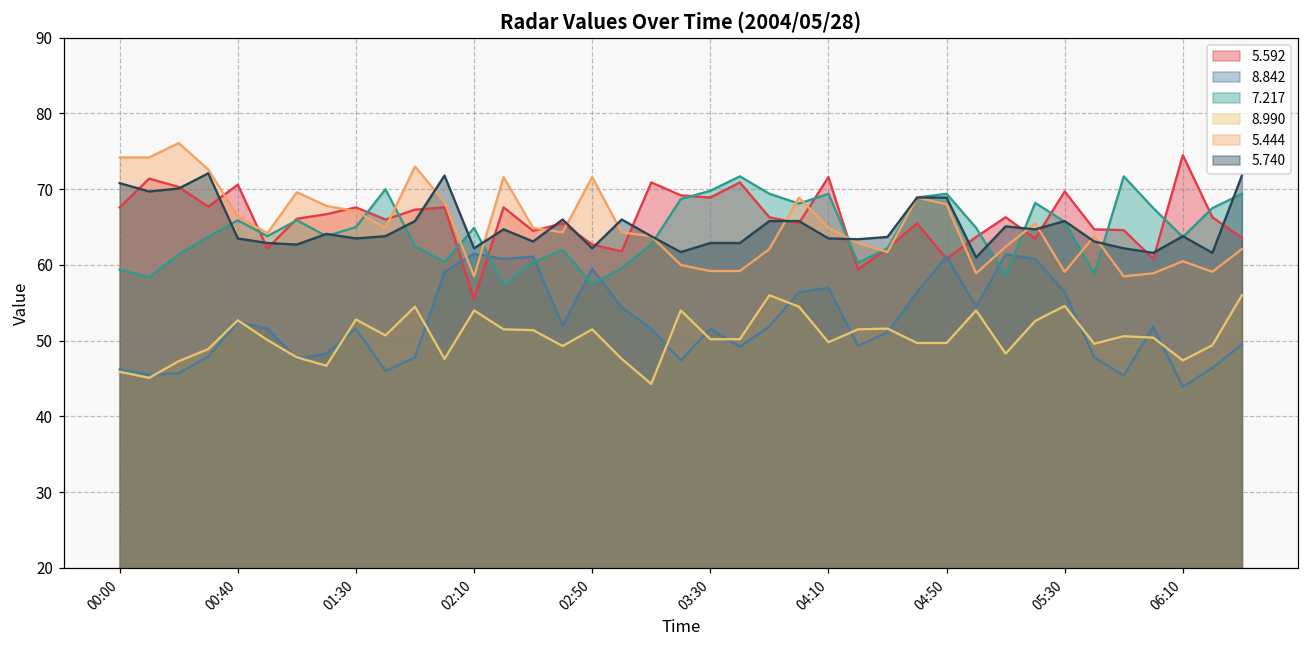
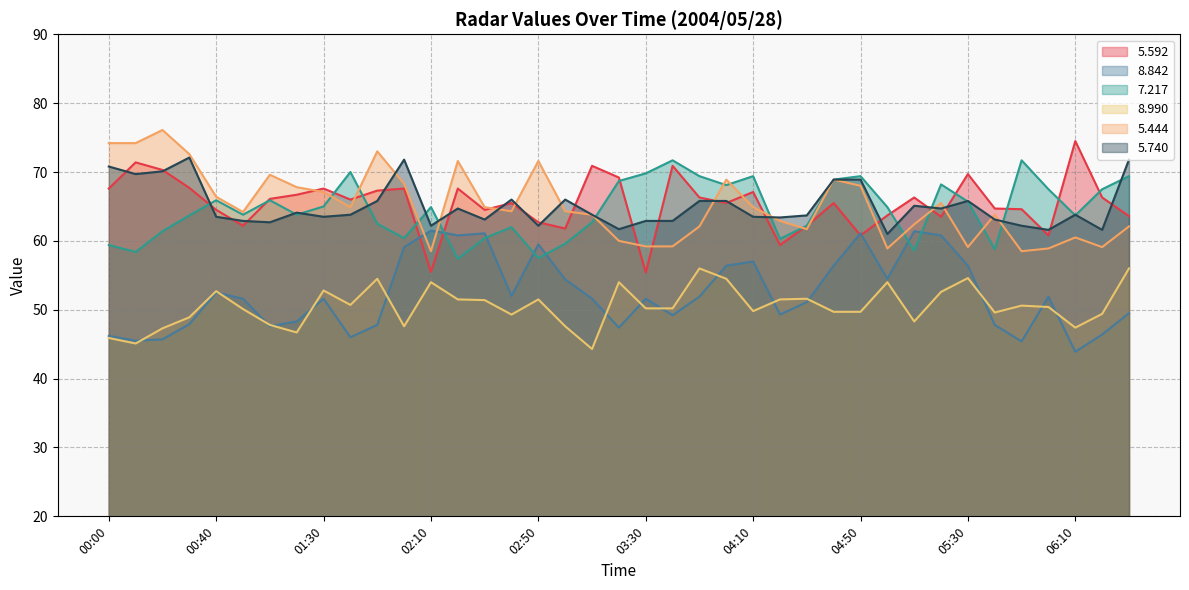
5.592, 00:40: 71 -> 65
5.592, 03:30: 69 -> 55
5.592, 04:10: 72 -> 67
